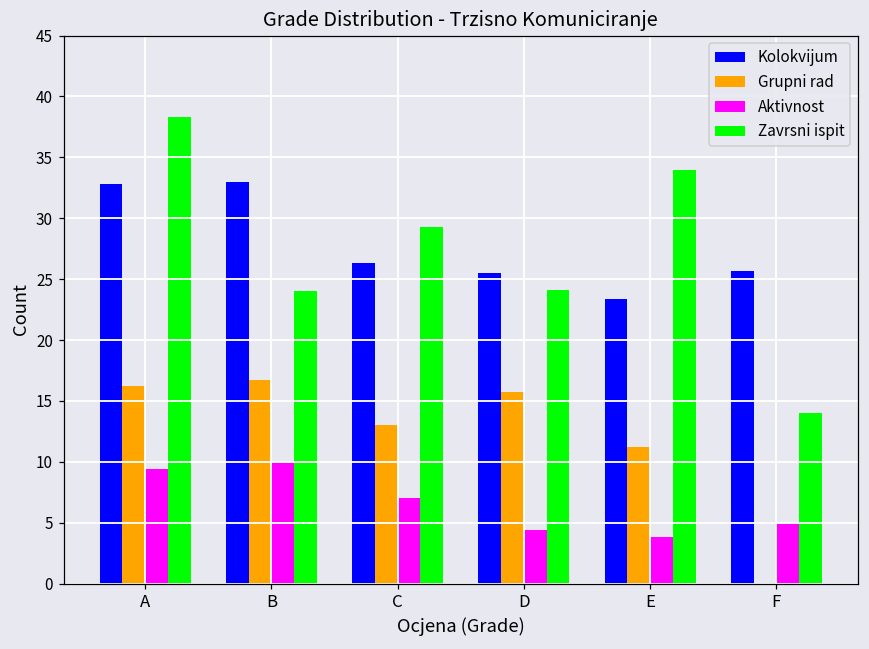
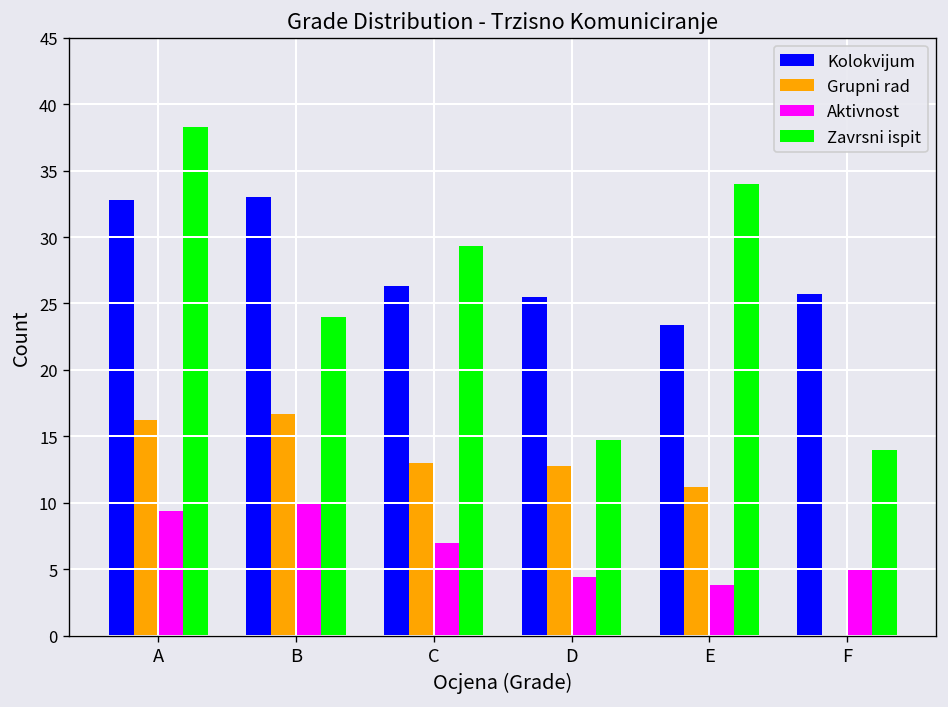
Grupni rad, D: 15.7 -> 12.8
Zavrsni ispit, D: 24.1 -> 14.7
